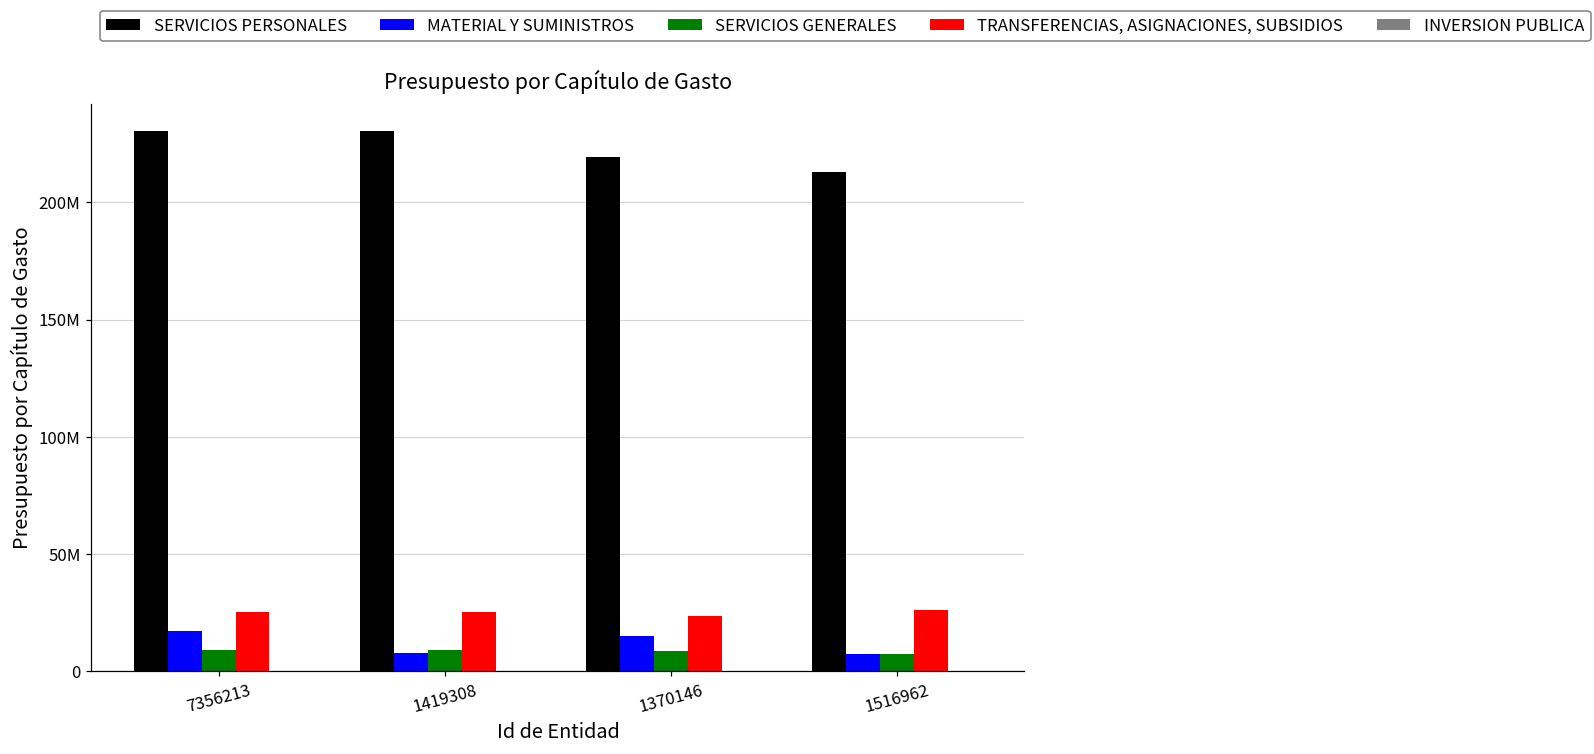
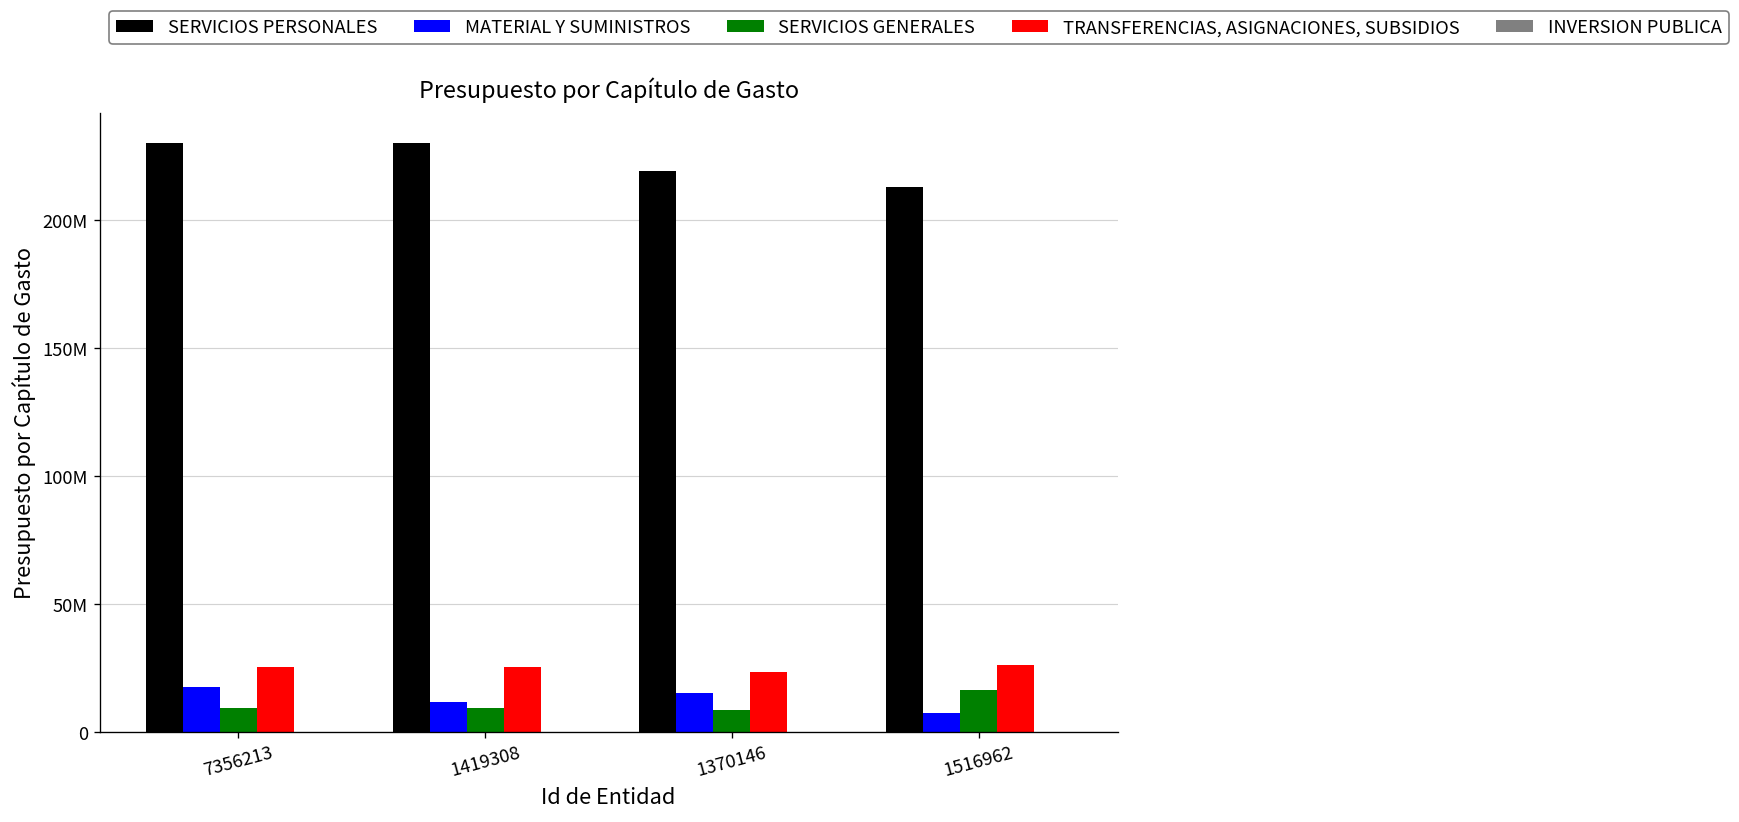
MATERIAL Y SUMINISTROS, 1419308: 8000000 -> 12000000
SERVICIOS GENERALES, 1516962: 7000000 -> 16000000
